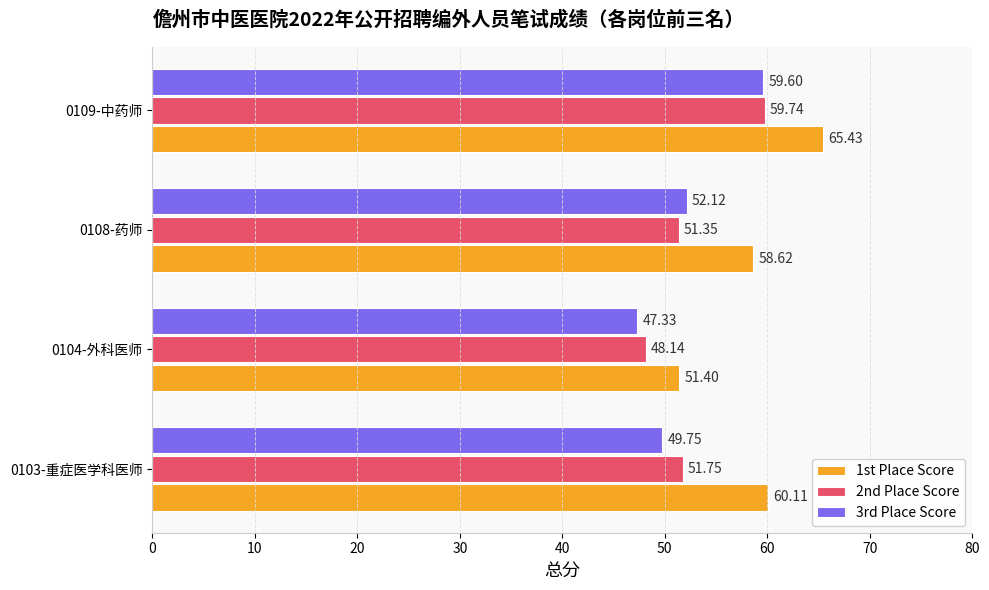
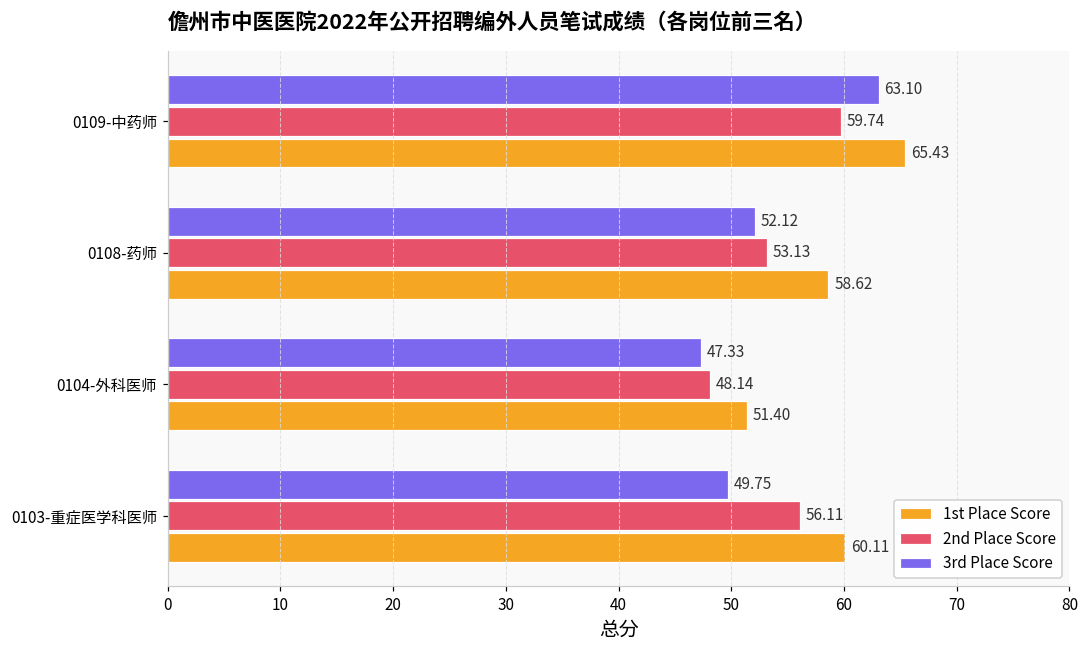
3rd Place Score, 0109-中药师: 59.60 -> 63.10
2nd Place Score, 0108-药师: 51.35 -> 53.13
2nd Place Score, 0103-重症医学科医师: 51.75 -> 56.11
